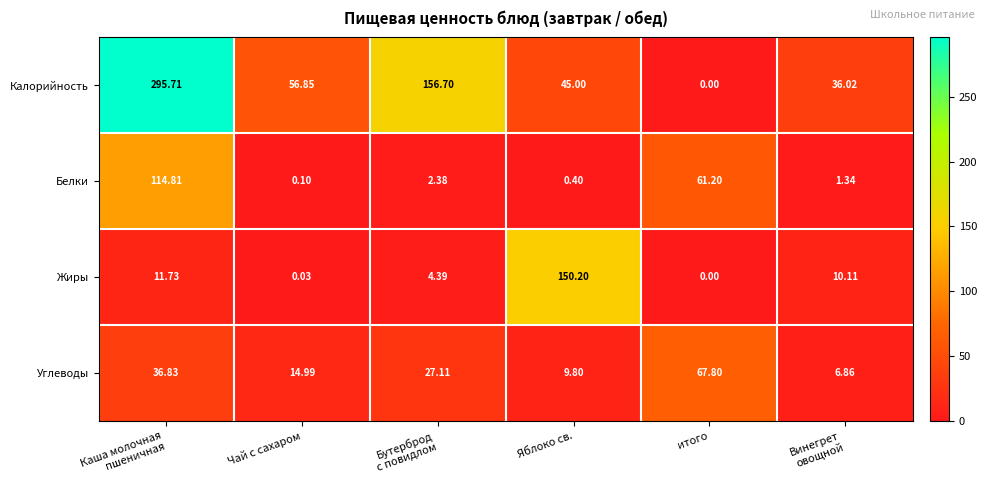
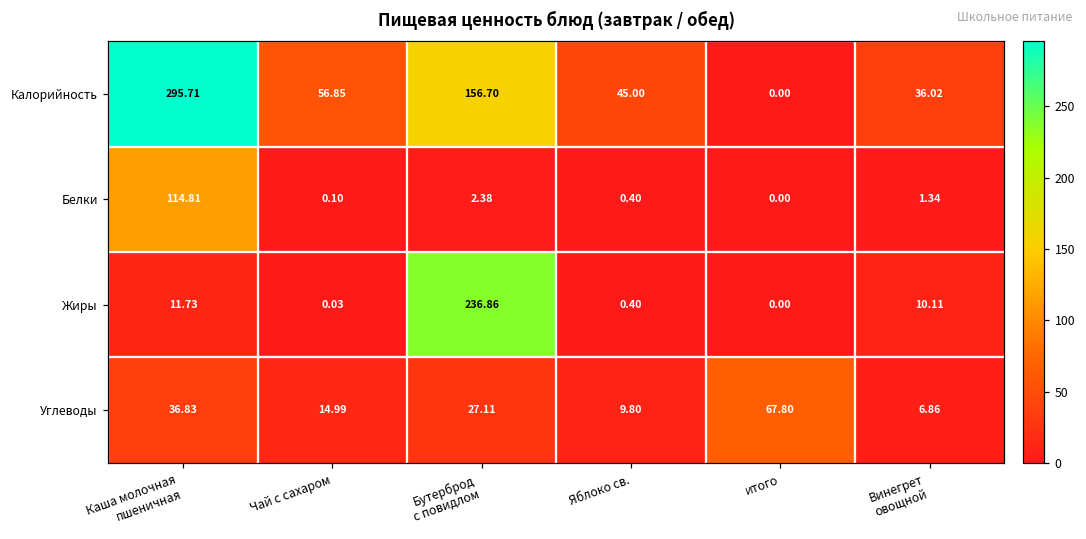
Белки, итого: 61.20 -> 0.00
Жиры, Бутерброд с повидлом: 4.39 -> 236.86
Жиры, Яблоко св.: 150.20 -> 0.40
